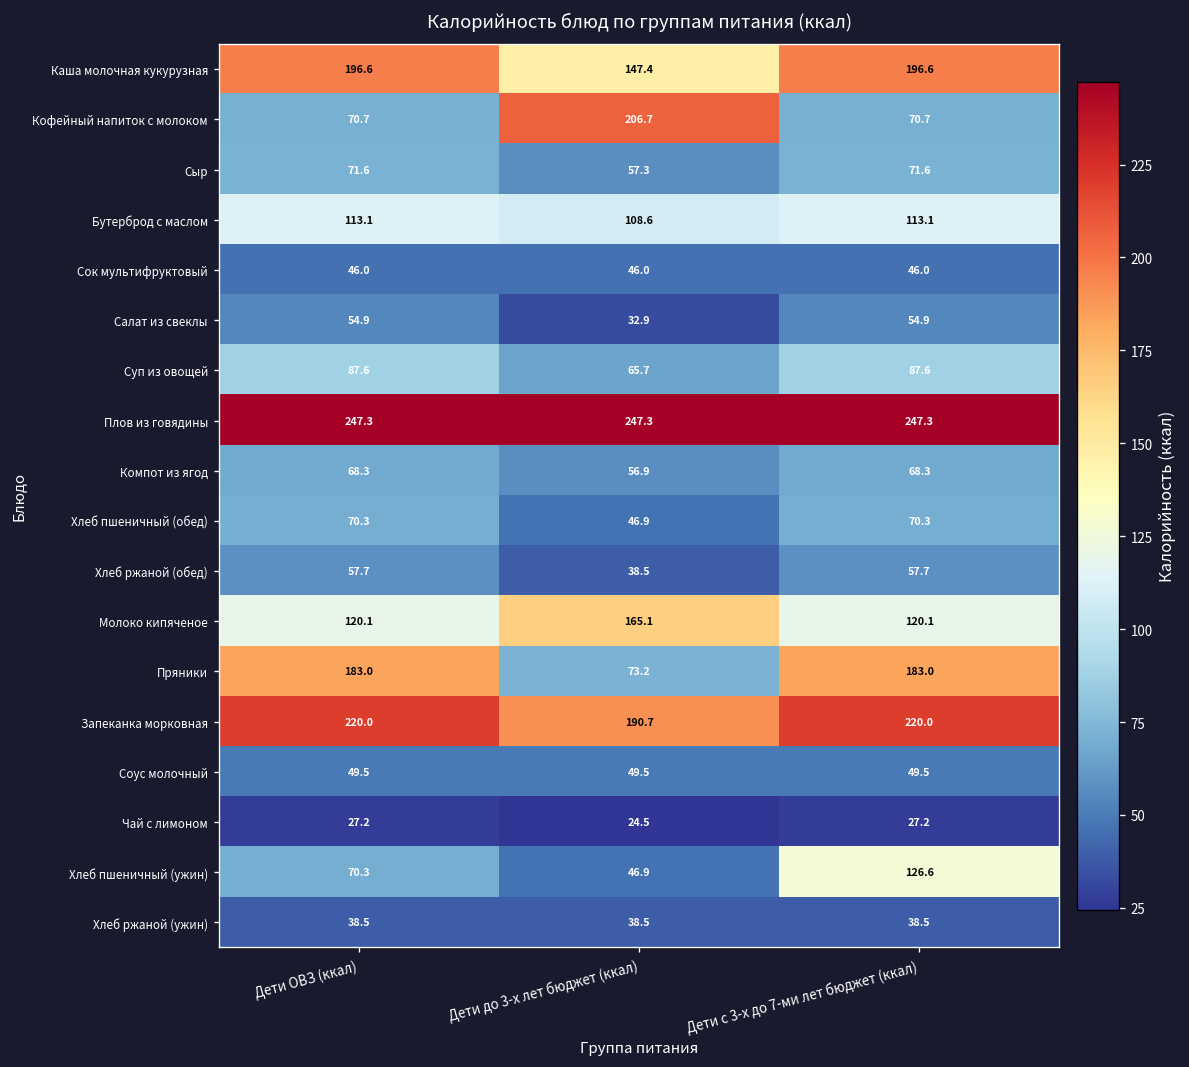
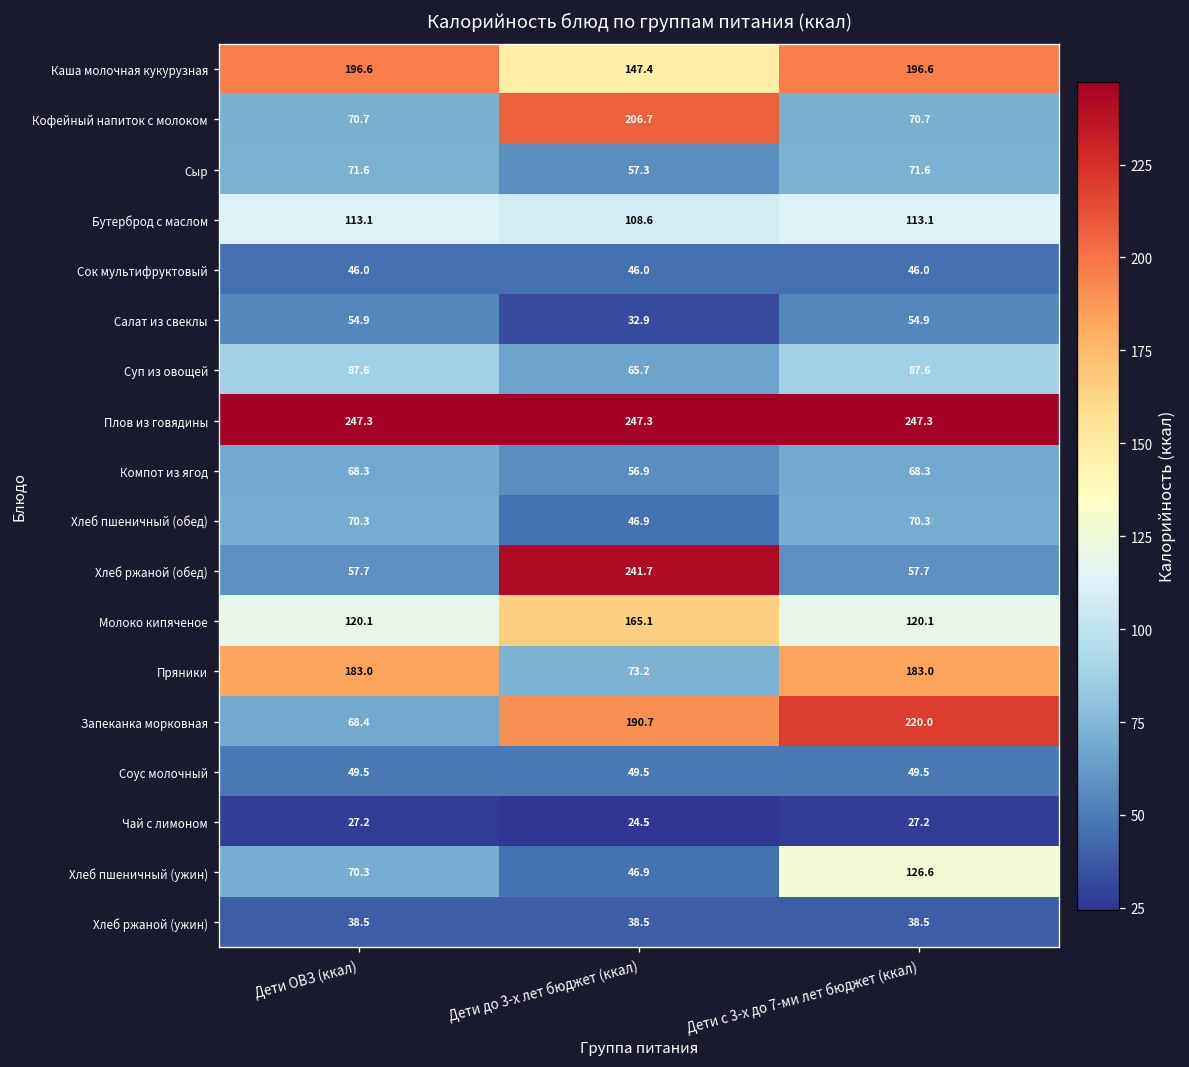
Хлеб ржаной (обед), Дети до 3-х лет бюджет (ккал): 38.5 -> 241.7
Запеканка морковная, Дети ОВЗ (ккал): 220.0 -> 68.4
